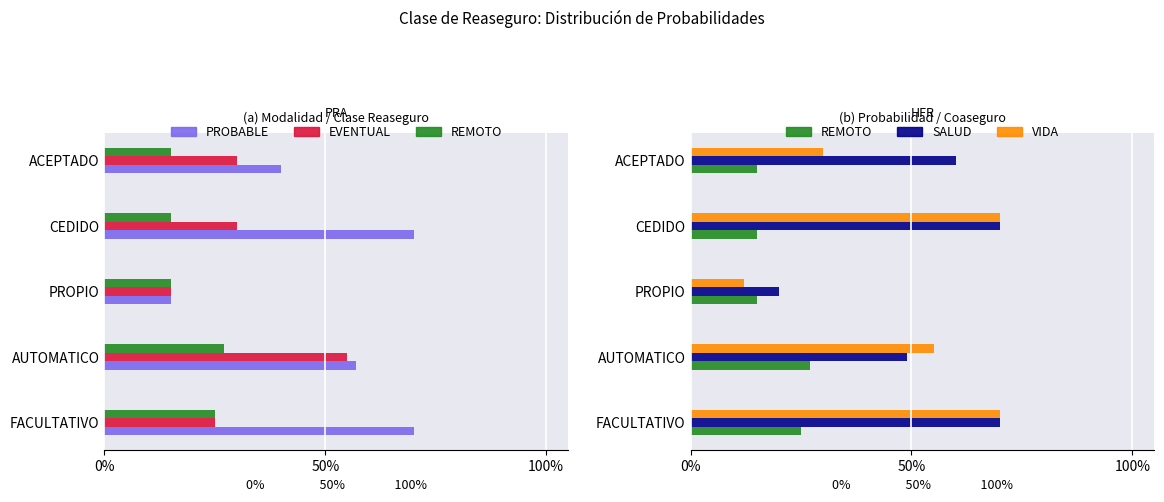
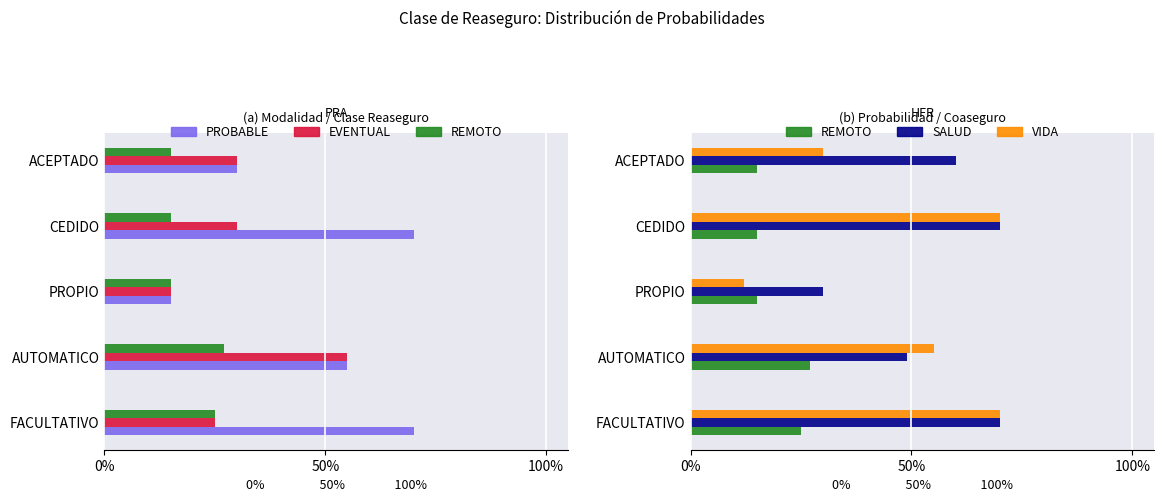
(a) Modalidad / Clase Reaseguro, PROBABLE, ACEPTADO: 40% -> 30%
(a) Modalidad / Clase Reaseguro, PROBABLE, AUTOMATICO: 57% -> 55%
(b) Probabilidad / Coaseguro, SALUD, PROPIO: 20% -> 30%
